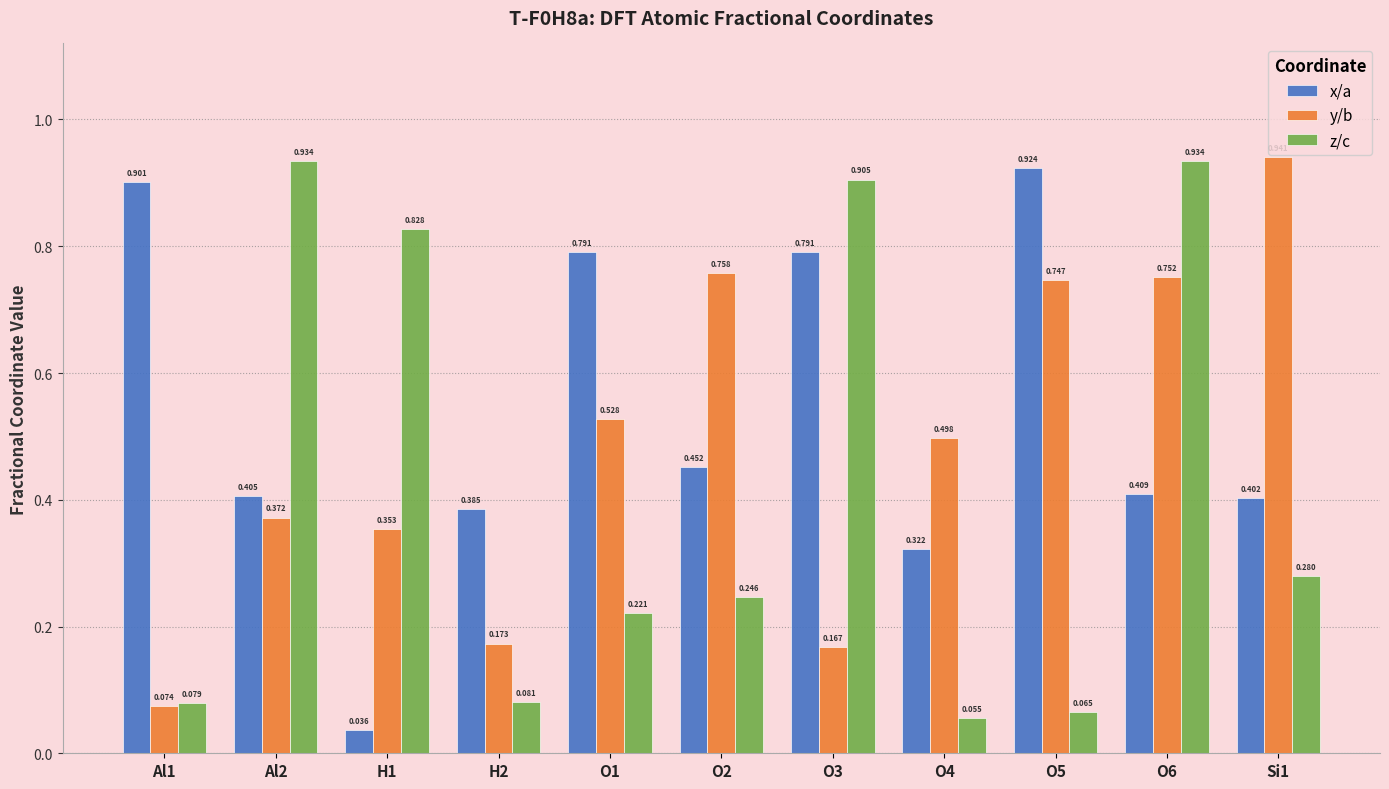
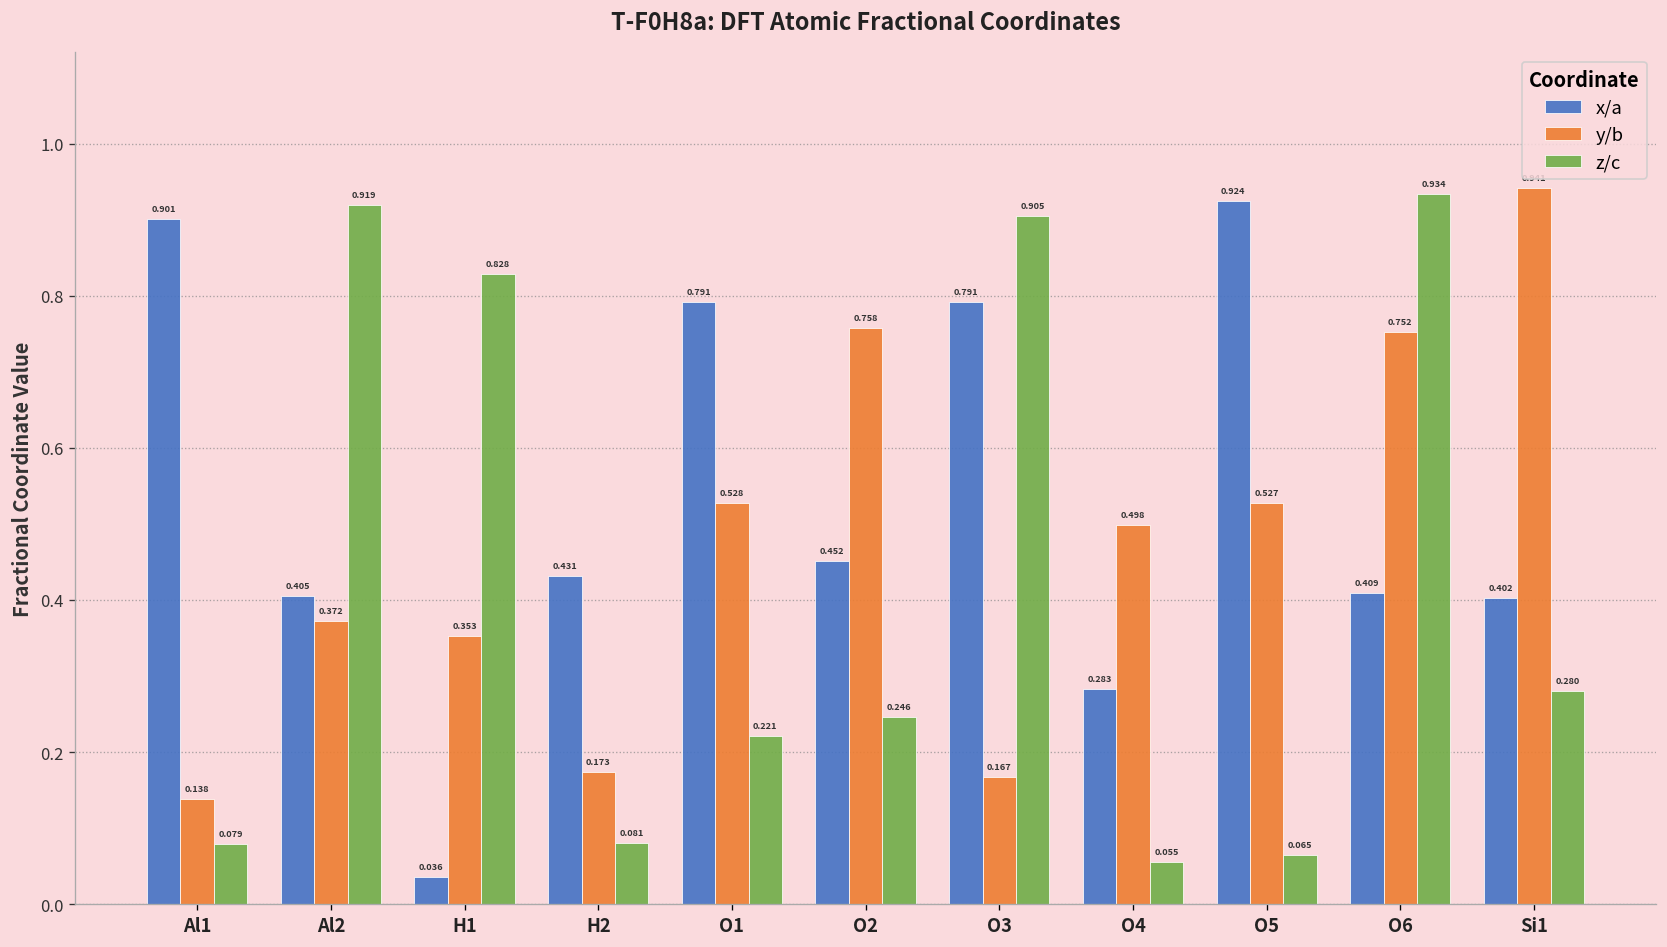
y/b, Al1: 0.074 -> 0.138
z/c, Al2: 0.934 -> 0.919
x/a, H2: 0.385 -> 0.431
x/a, O4: 0.322 -> 0.283
y/b, O5: 0.747 -> 0.527
